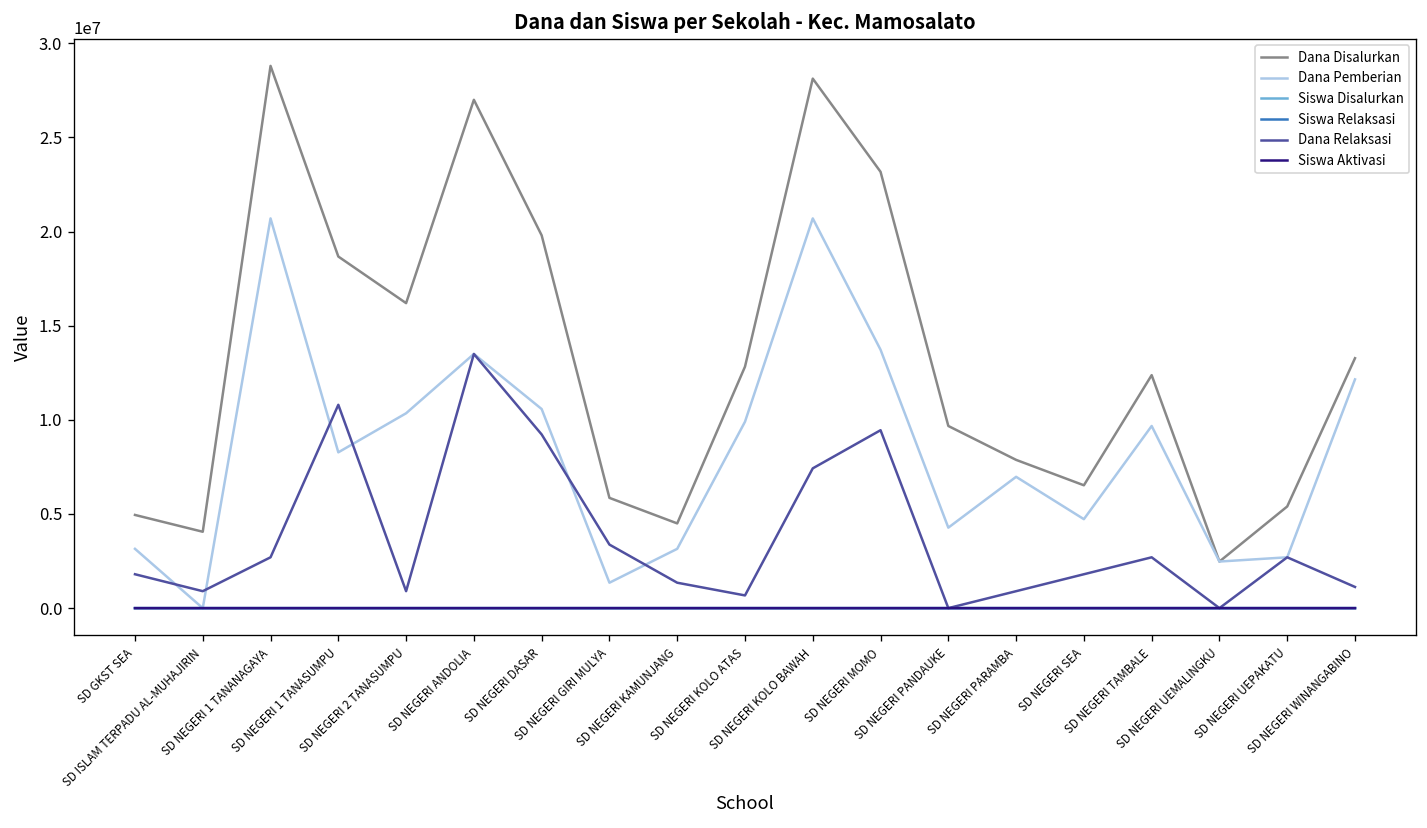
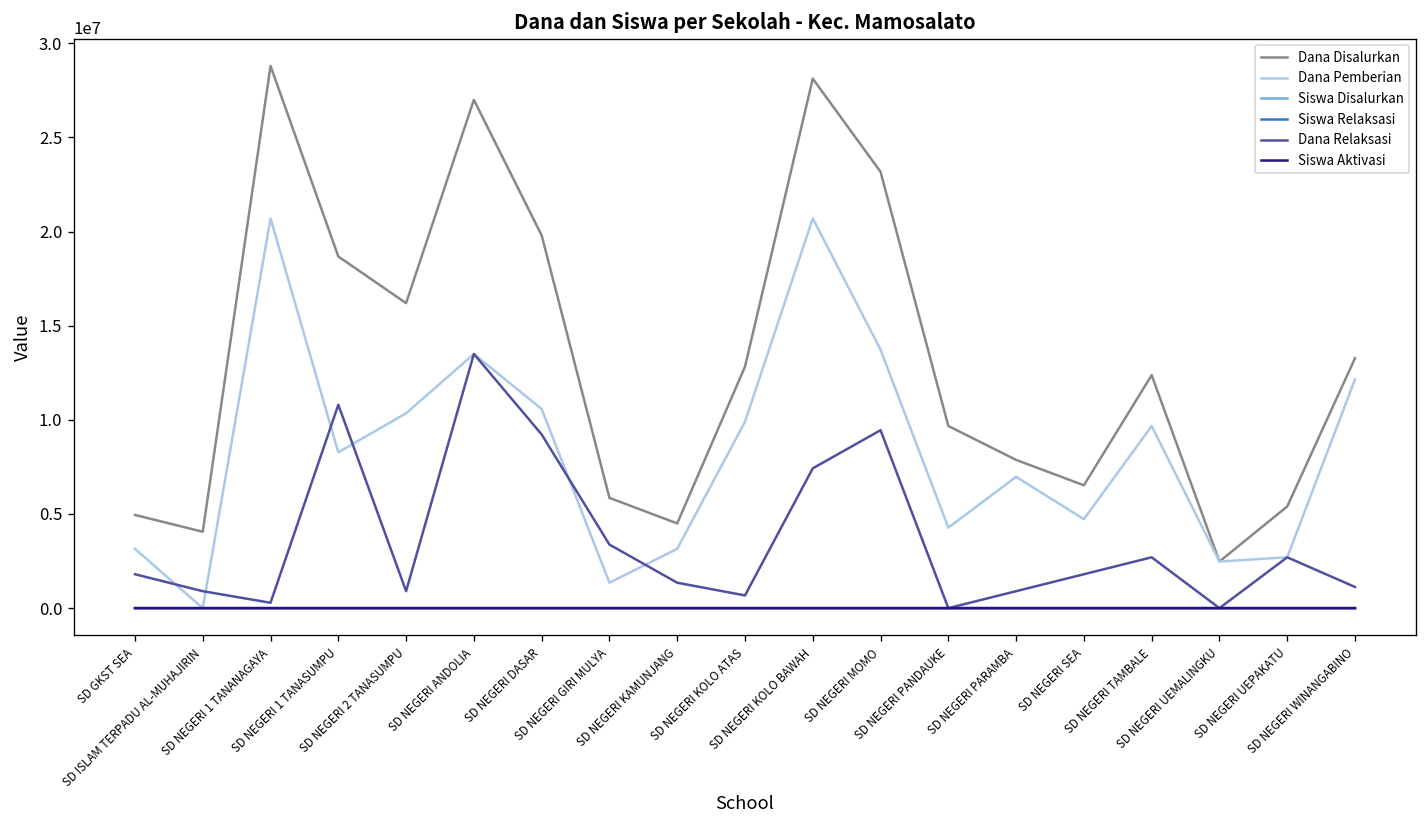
Dana Relaksasi, SD NEGERI 1 TANANAGAYA: 2700000 -> 300000
